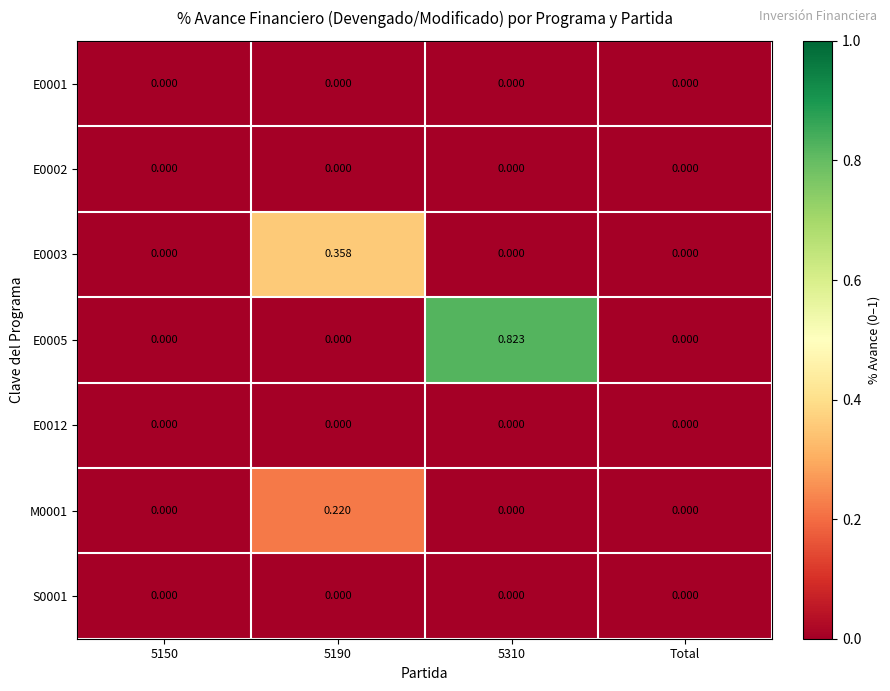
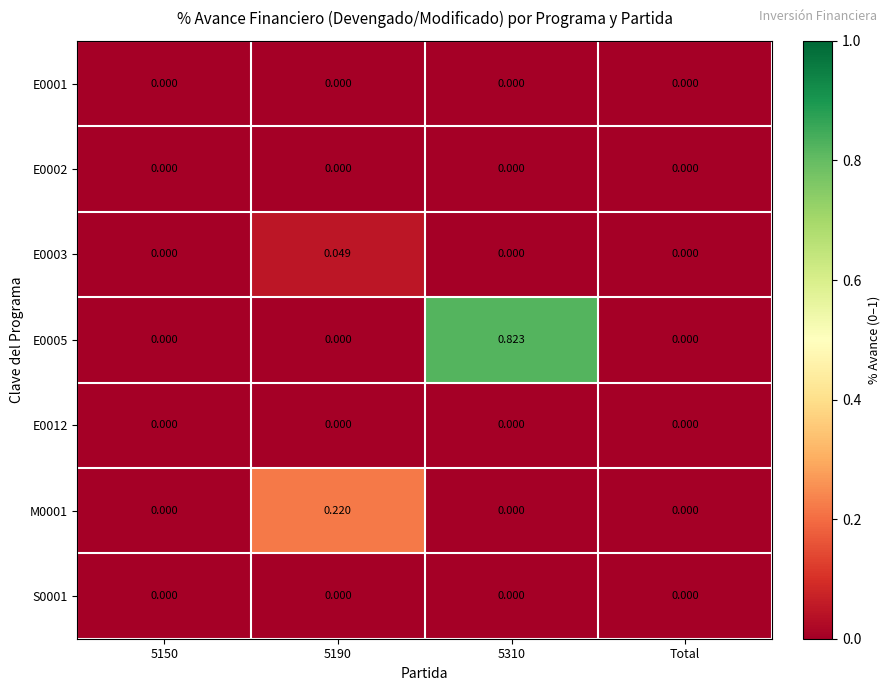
E0003, 5190: 0.358 -> 0.049
